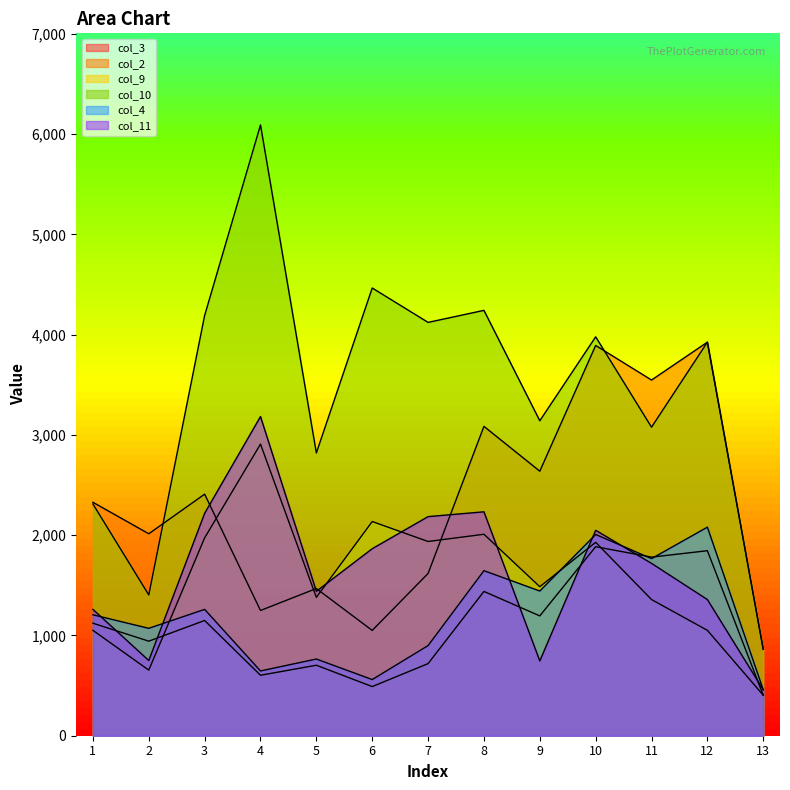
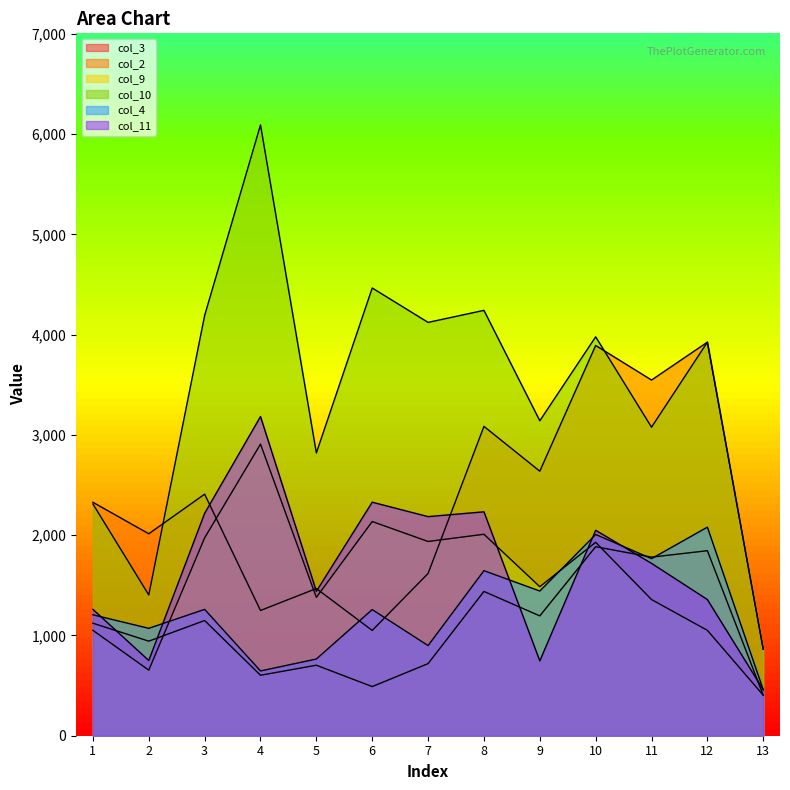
col_4, 6: 560 -> 1,260
col_11, 6: 1,870 -> 2,330
